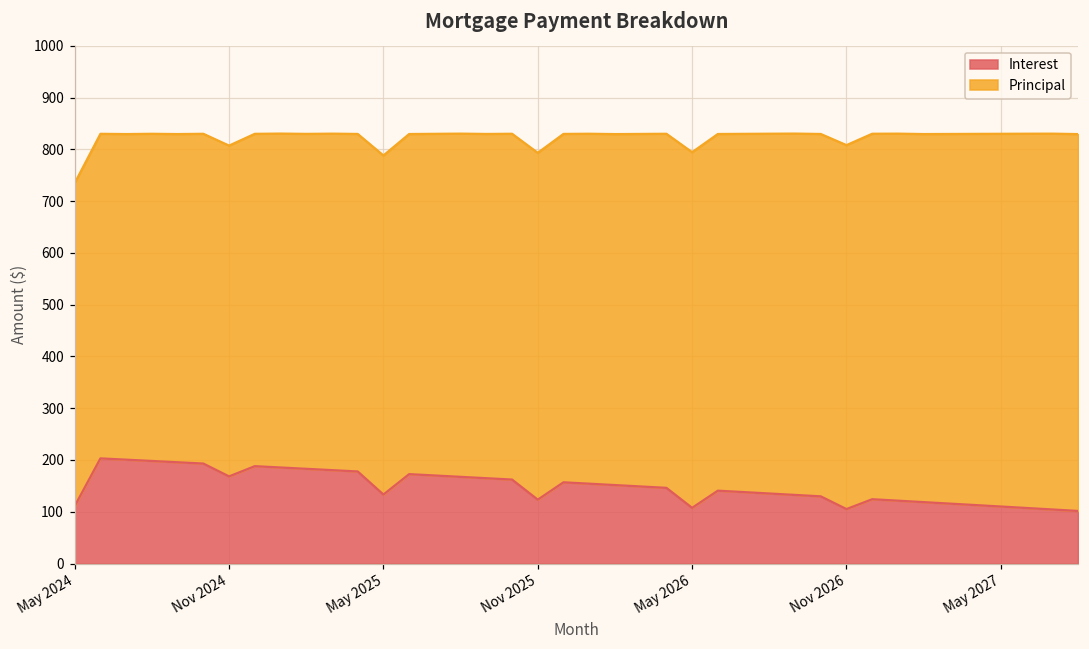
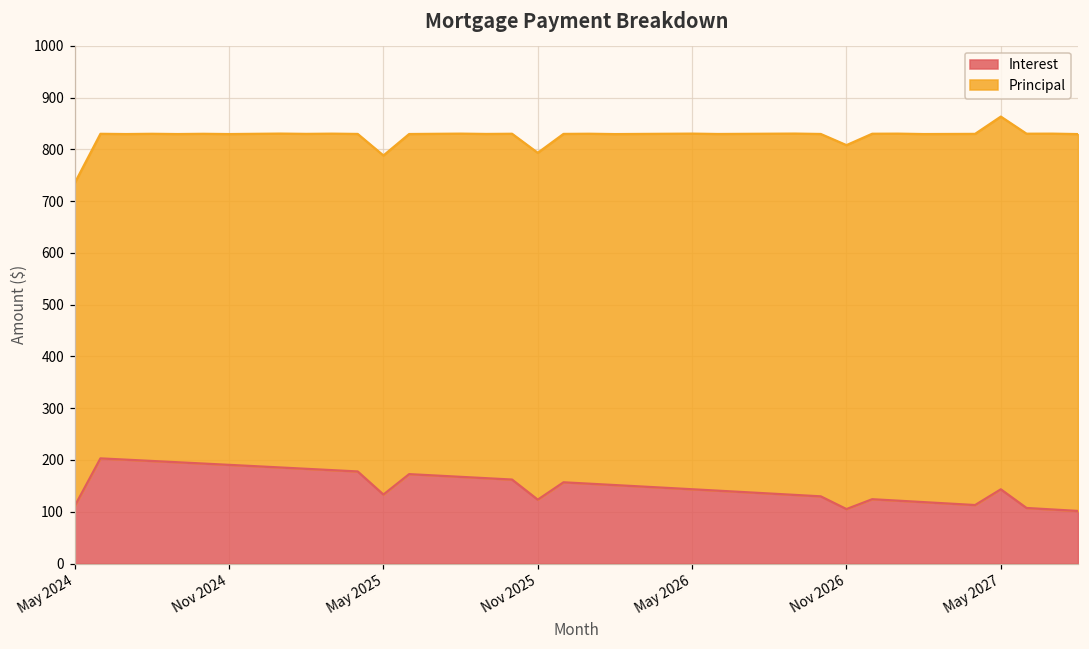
Interest, Nov 2024: 170 -> 190
Interest, May 2026: 110 -> 140
Interest, May 2027: 110 -> 140
